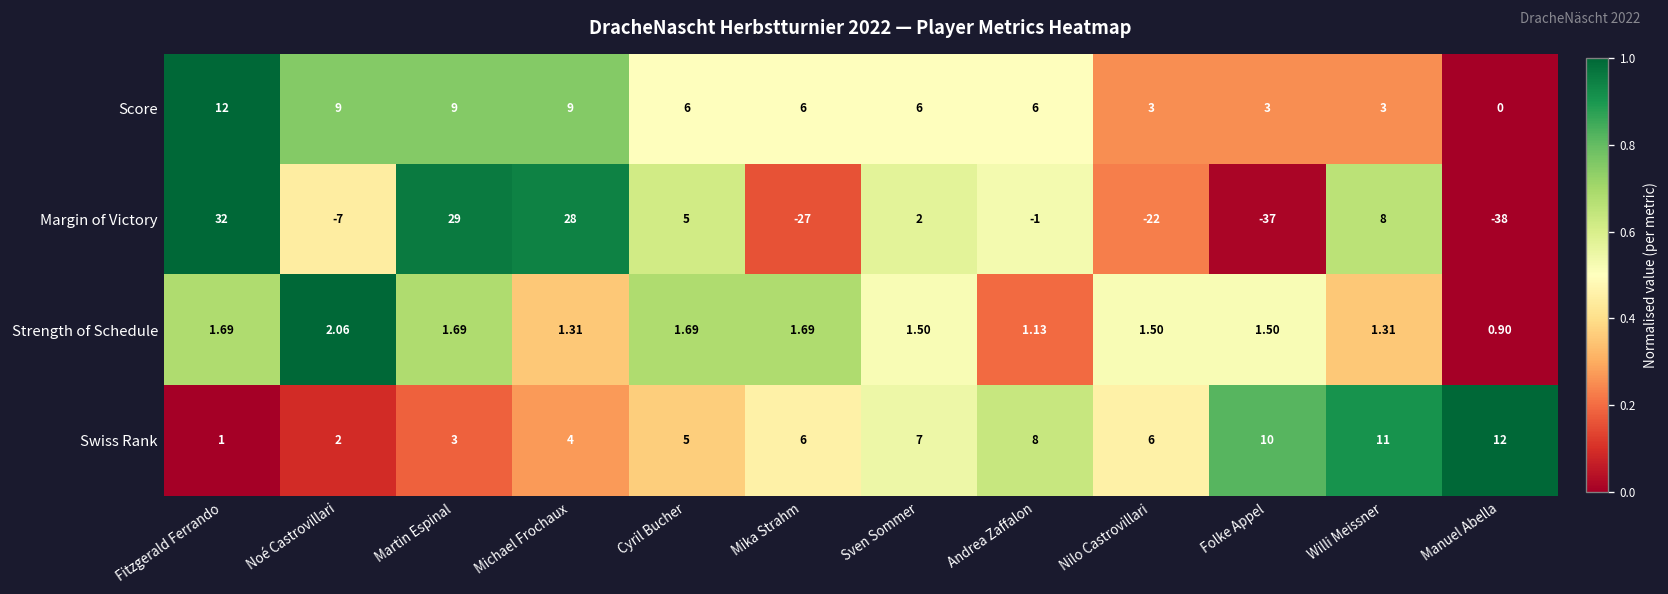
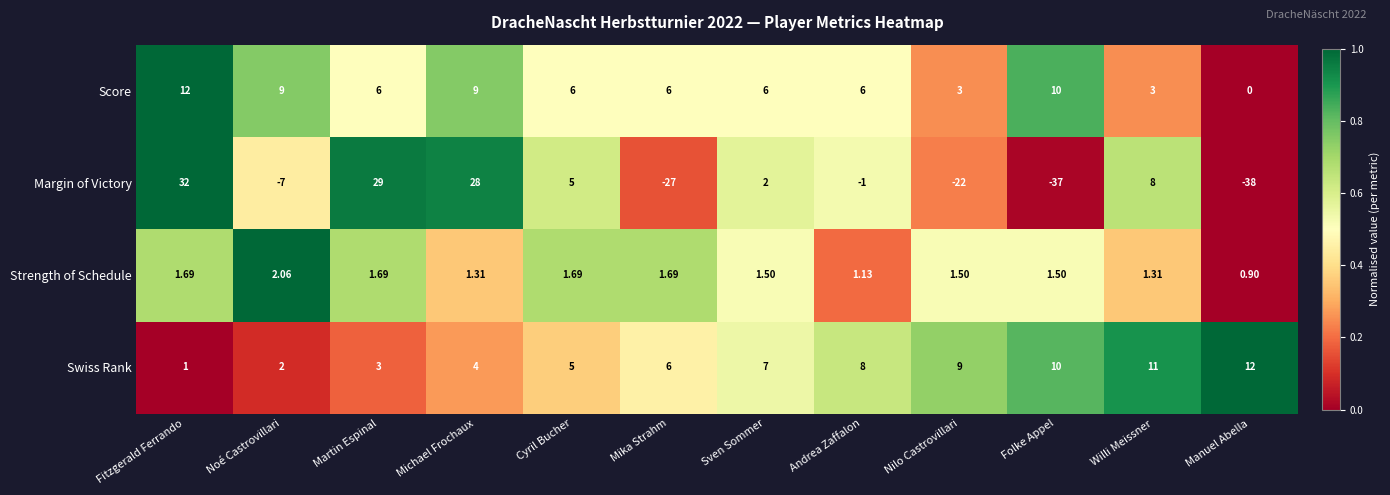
Score, Martin Espinal: 9 -> 6
Score, Folke Appel: 3 -> 10
Swiss Rank, Nilo Castrovillari: 6 -> 9
